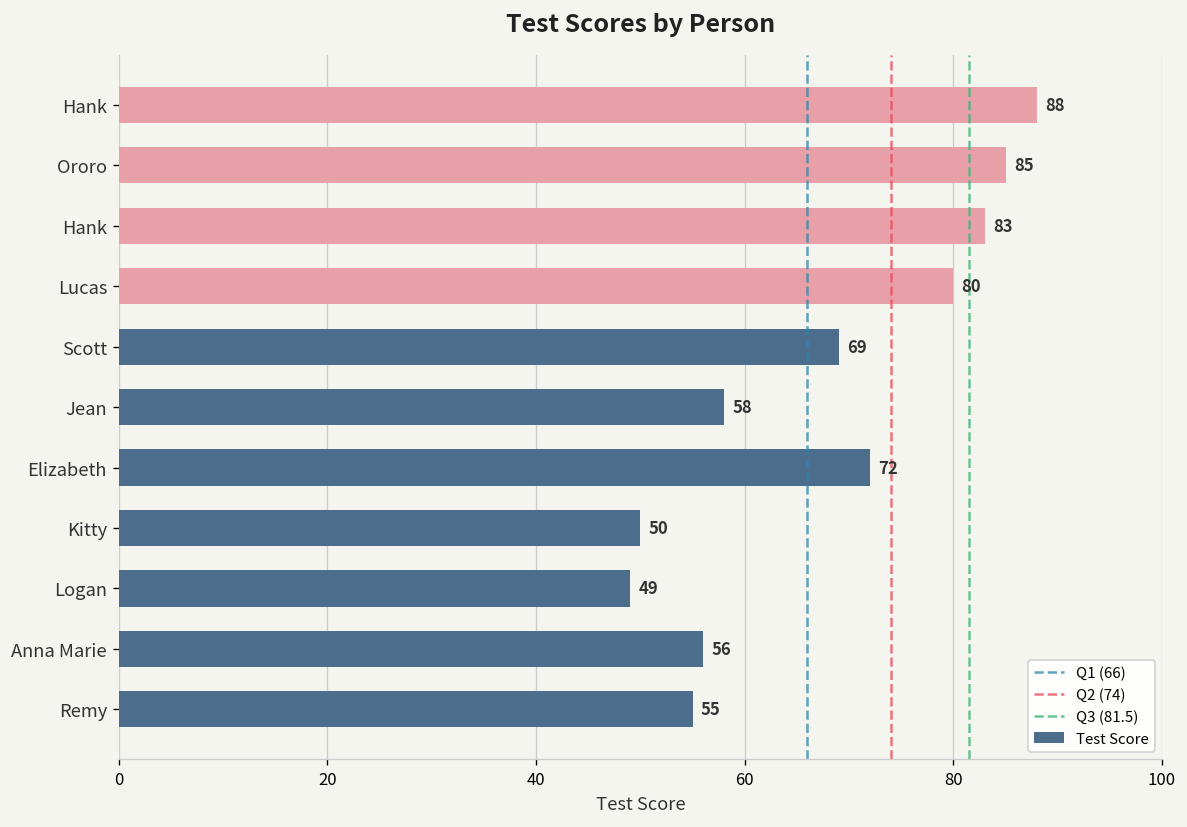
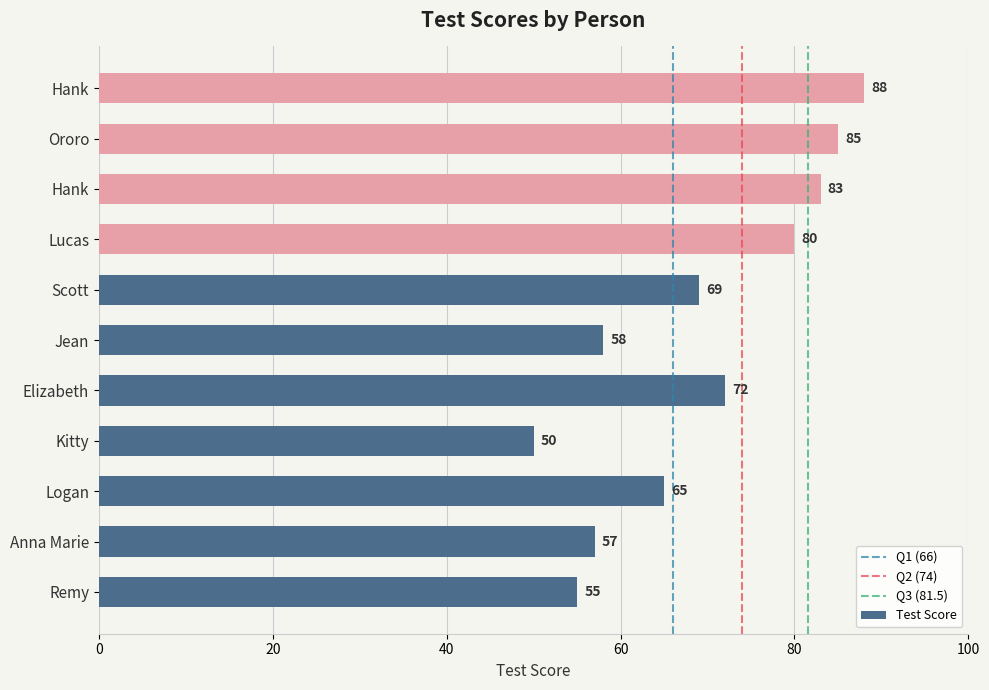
Logan: 49 -> 65
Anna Marie: 56 -> 57
